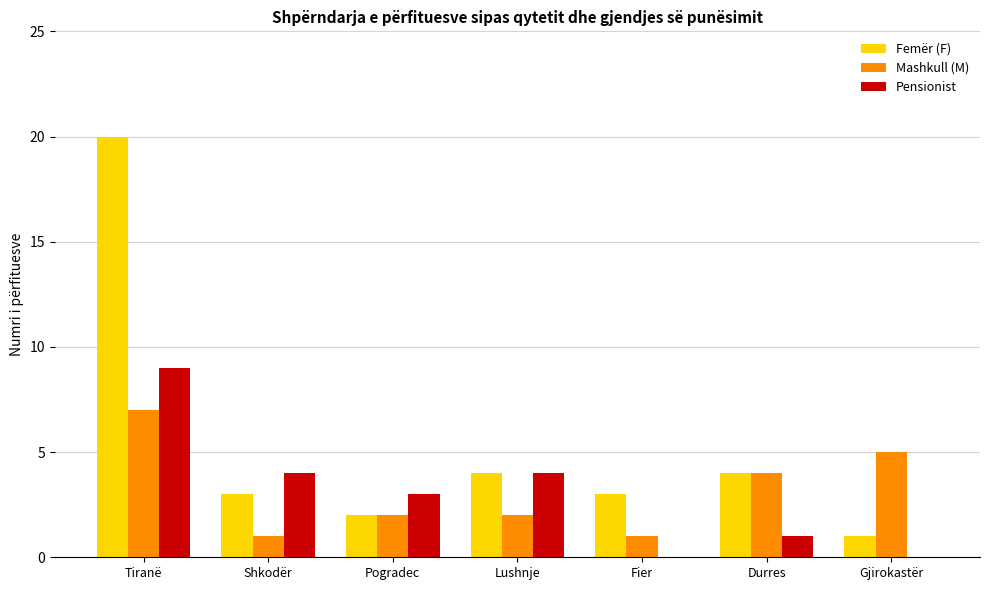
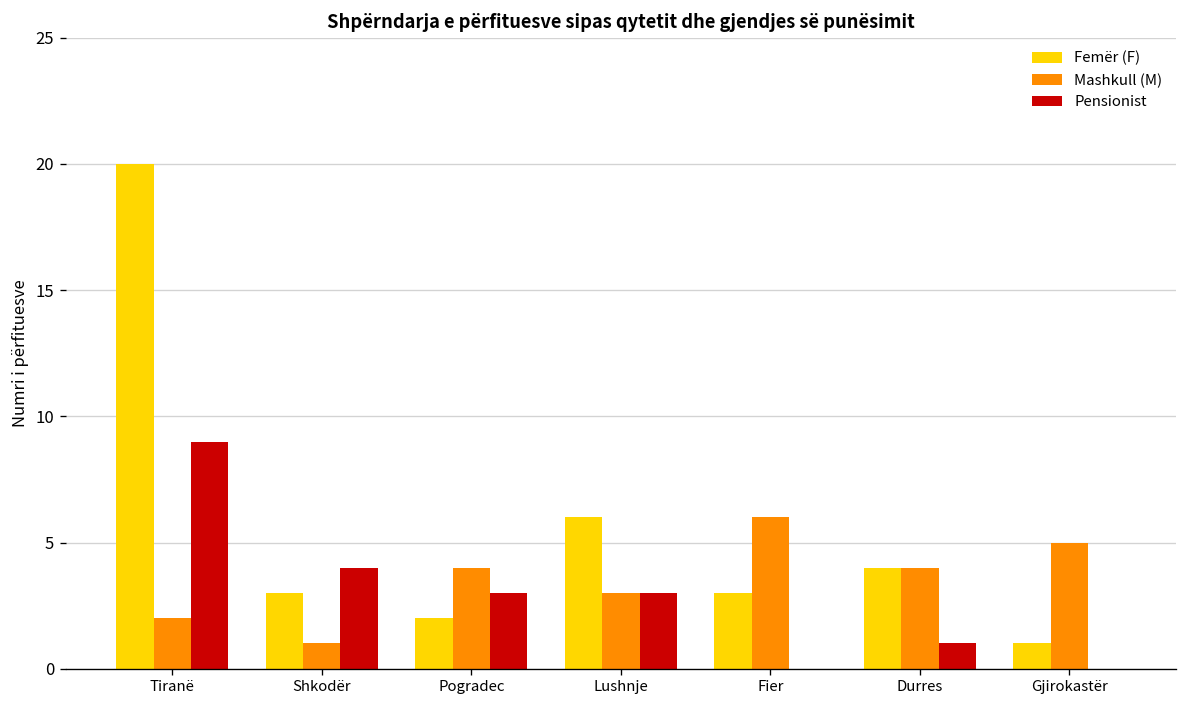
Mashkull (M), Tiranë: 7 -> 2
Mashkull (M), Pogradec: 2 -> 4
Femër (F), Lushnje: 4 -> 6
Mashkull (M), Lushnje: 2 -> 3
Pensionist, Lushnje: 4 -> 3
Mashkull (M), Fier: 1 -> 6
